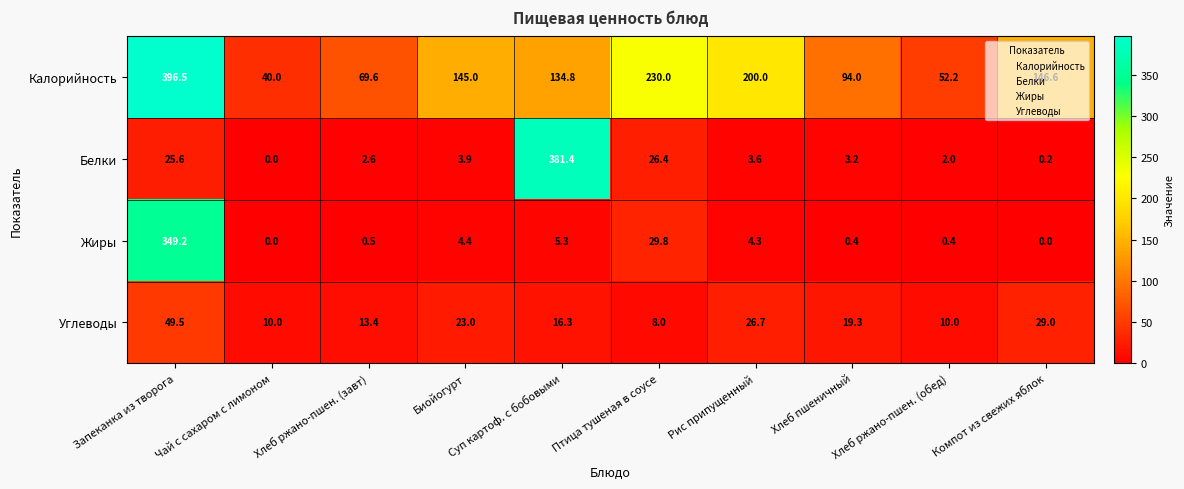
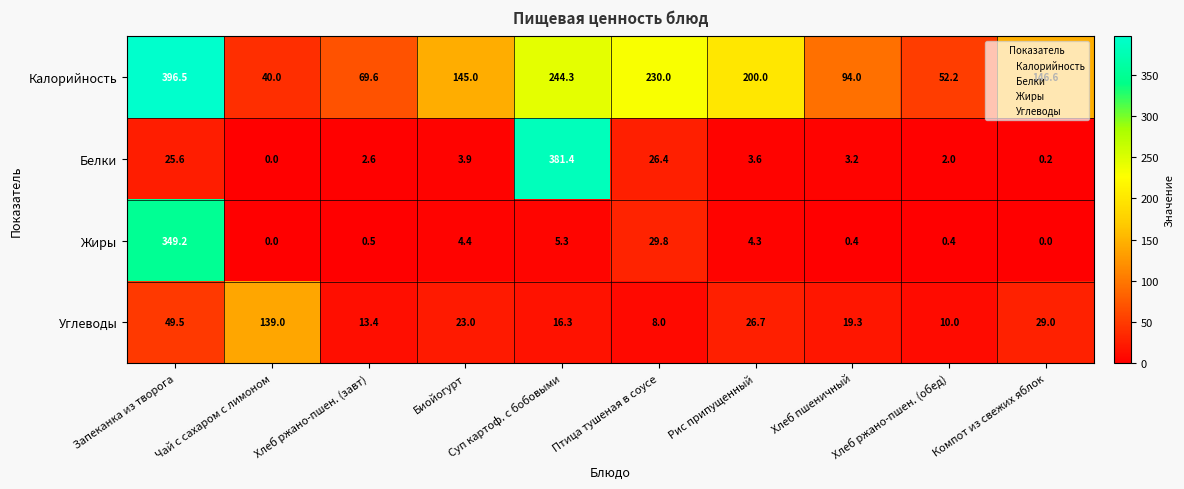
Калорийность, Суп картоф. с бобовыми: 134.8 -> 244.3
Углеводы, Чай с сахаром с лимоном: 10.0 -> 139.0
